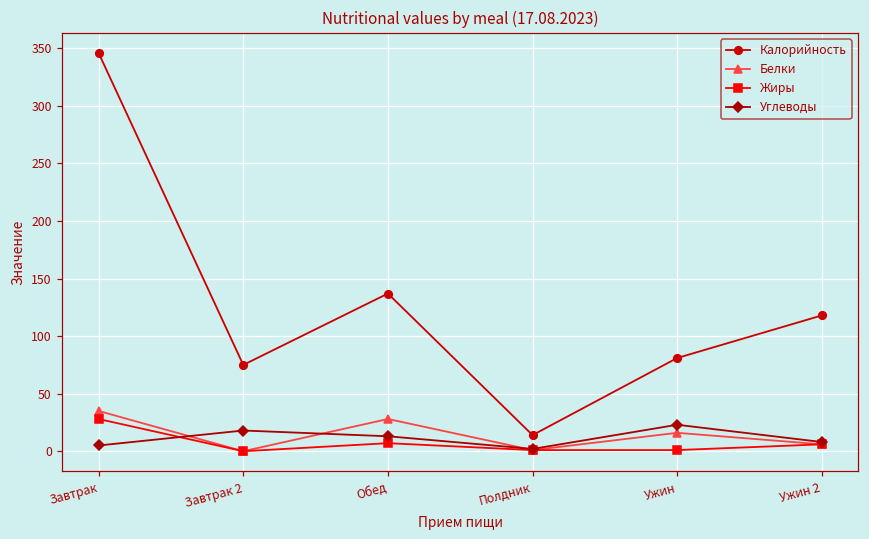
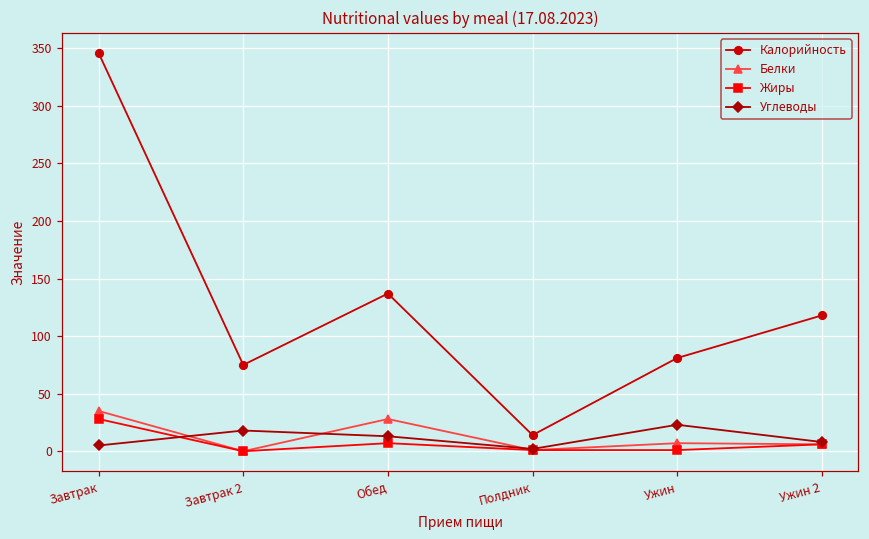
Белки, Ужин: 16 -> 7
